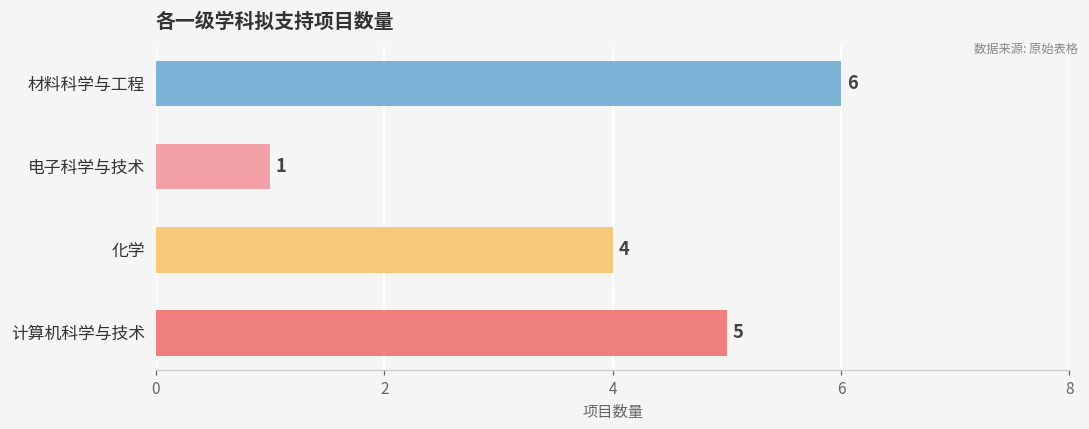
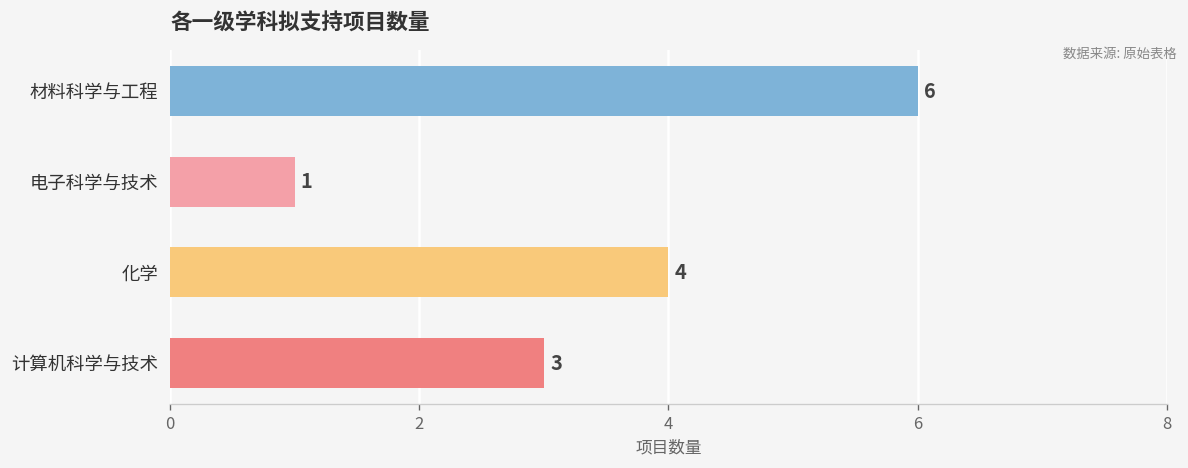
计算机科学与技术: 5 -> 3
